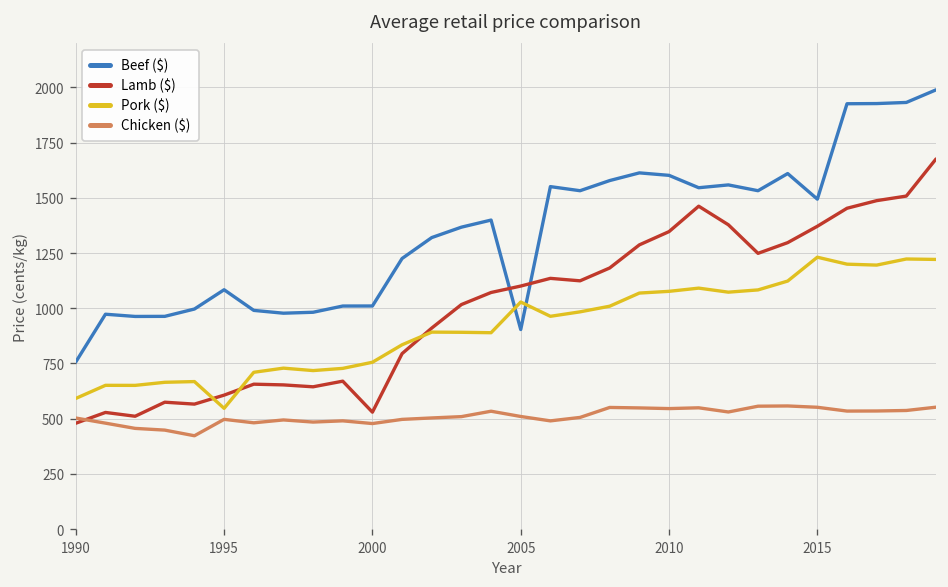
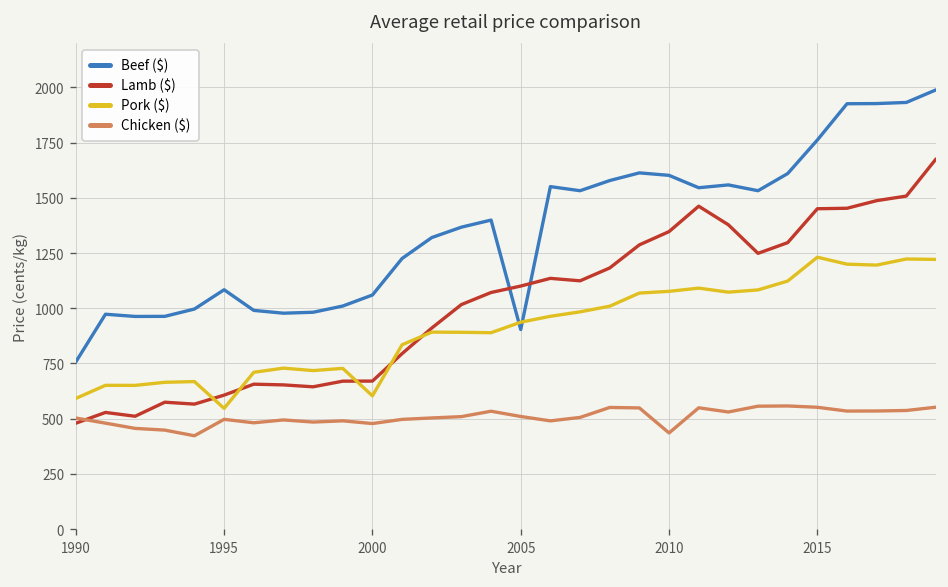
Beef ($), 2000: 1010 -> 1060
Lamb ($), 2000: 530 -> 670
Pork ($), 2000: 760 -> 600
Pork ($), 2005: 1030 -> 940
Chicken ($), 2010: 550 -> 440
Beef ($), 2015: 1490 -> 1760
Lamb ($), 2015: 1370 -> 1450
